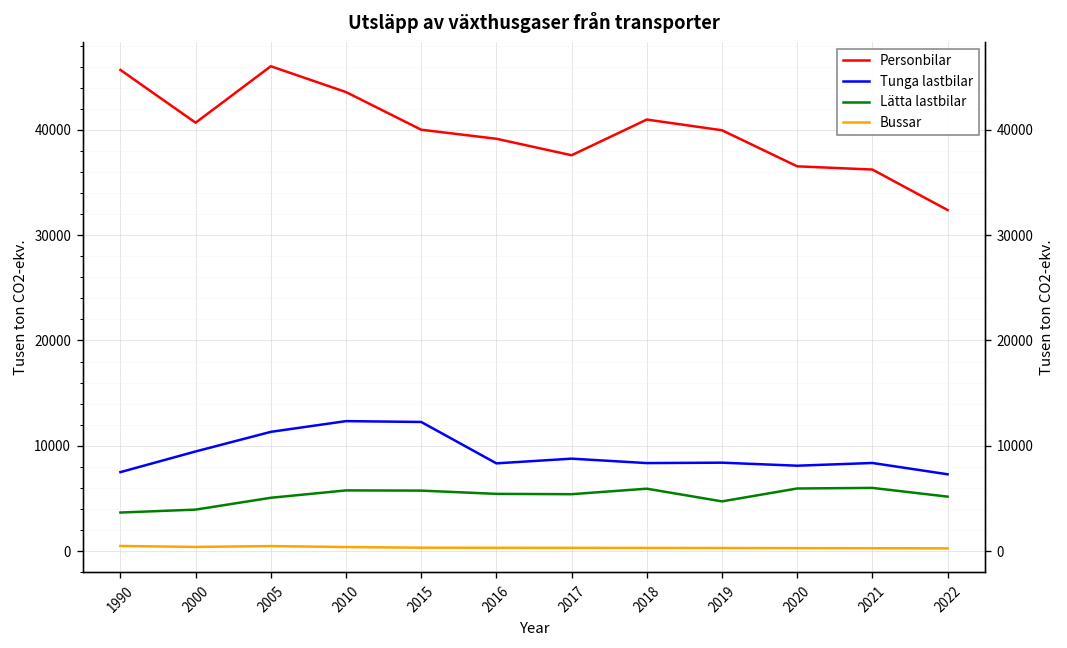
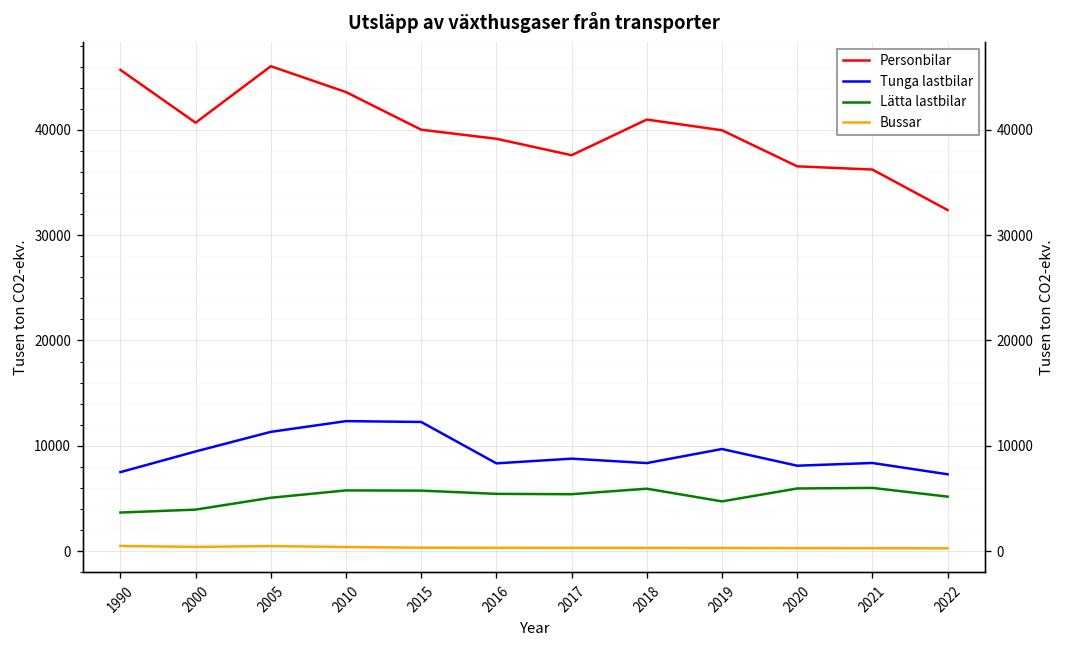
Tunga lastbilar, 2019: 8000 -> 10000
